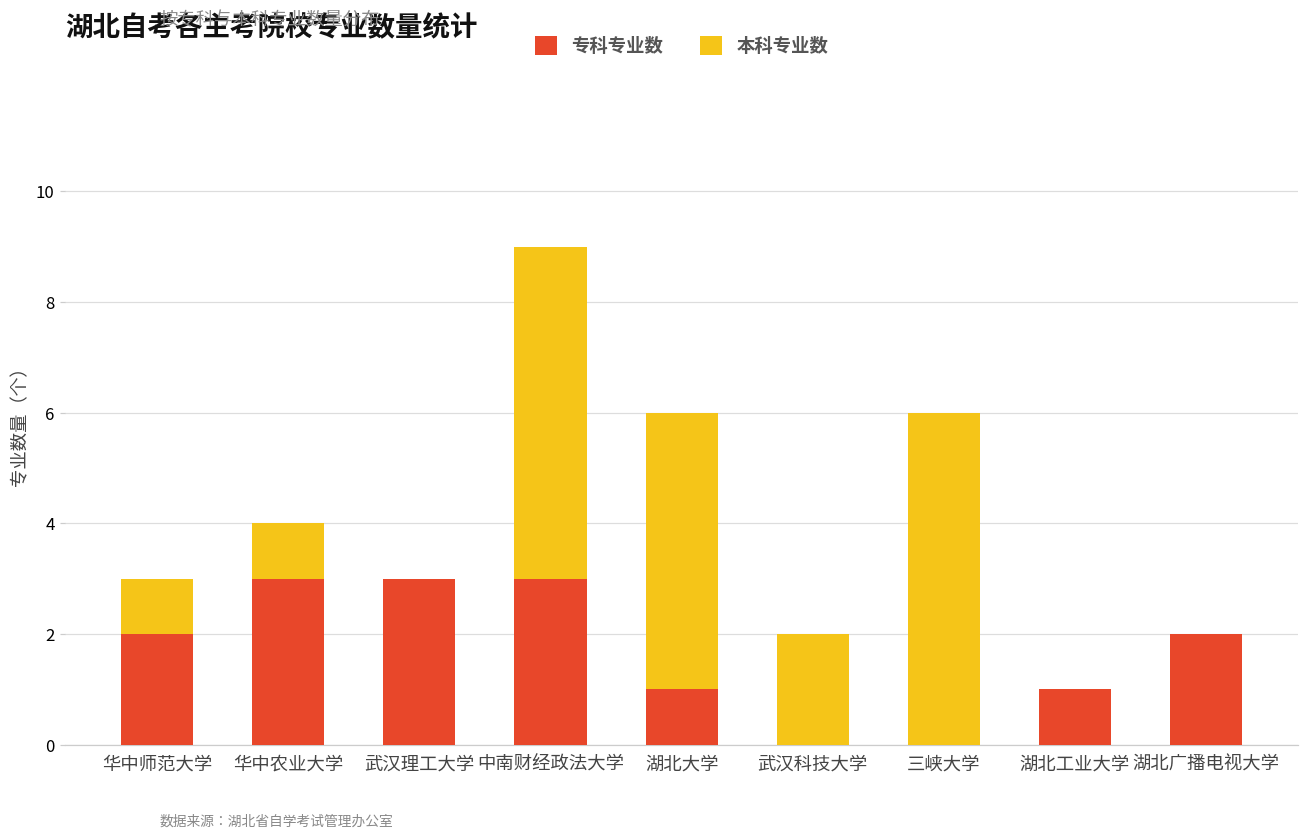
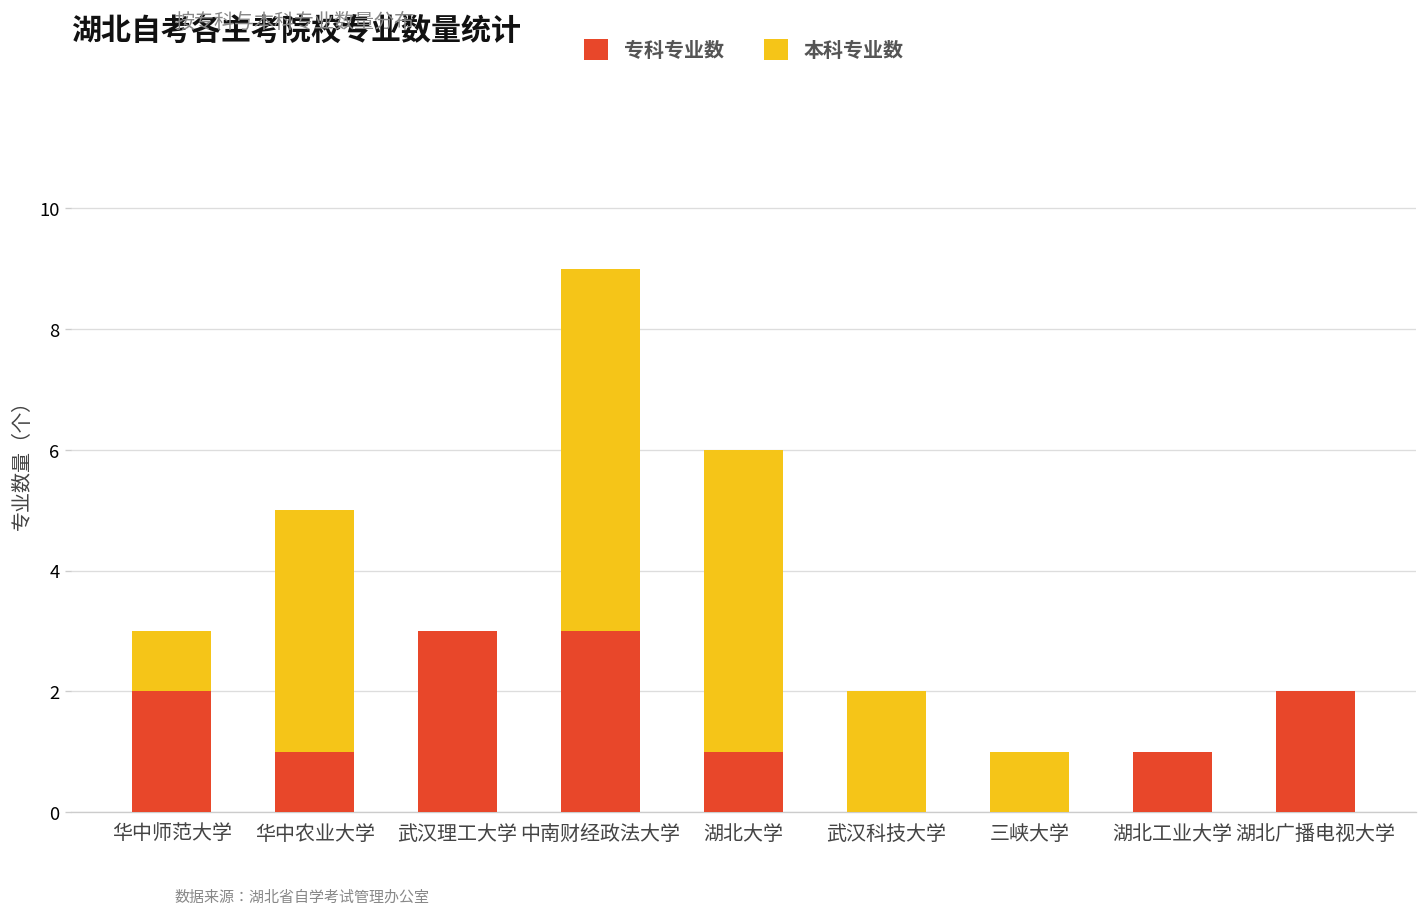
专科专业数, 华中农业大学: 3 -> 1
本科专业数, 华中农业大学: 1 -> 4
本科专业数, 三峡大学: 6 -> 1
